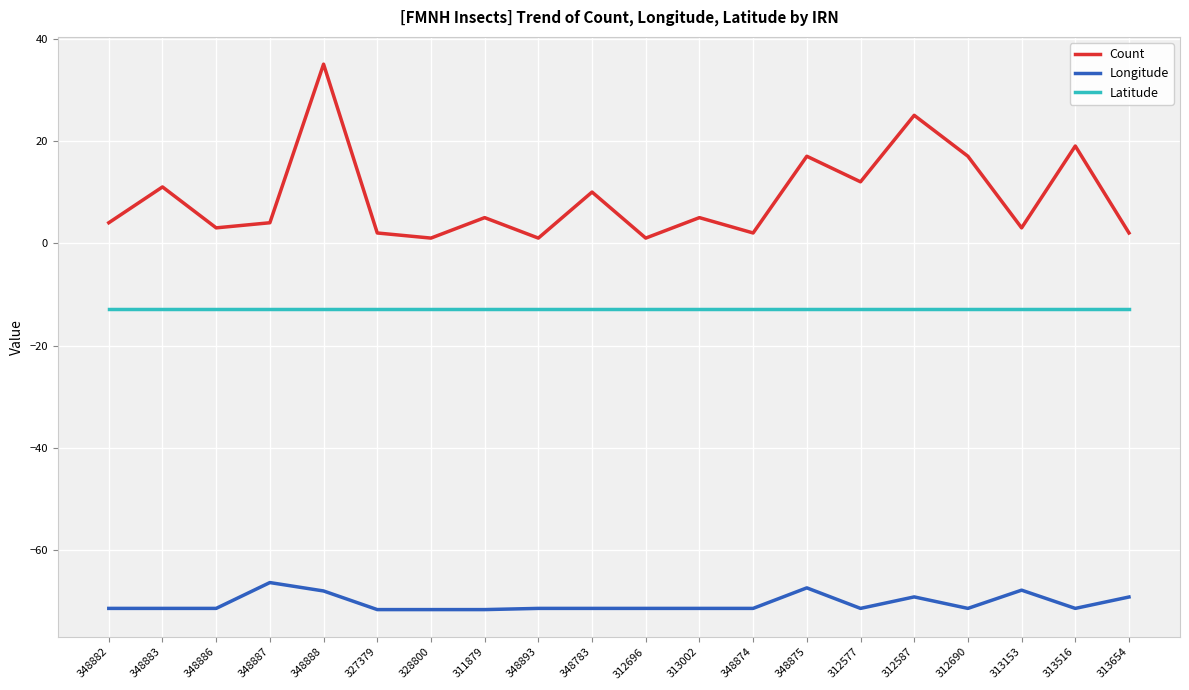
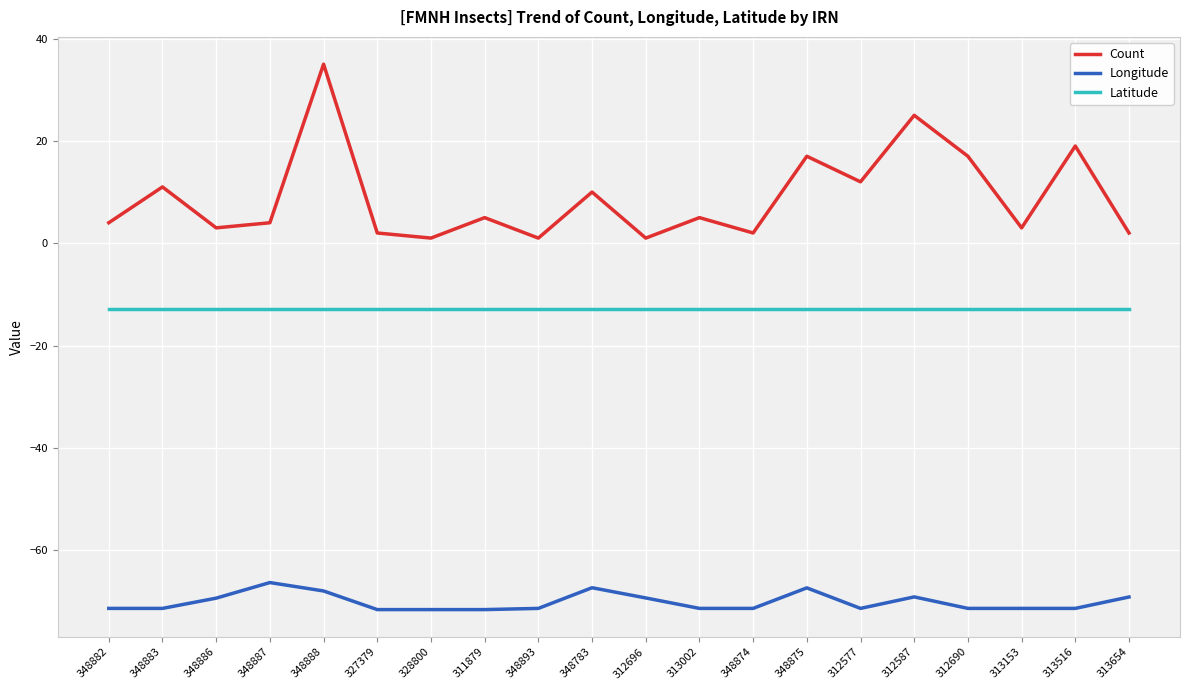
Longitude, 348886: -71 -> -69
Longitude, 348783: -71 -> -67
Longitude, 312696: -71 -> -69
Longitude, 313153: -68 -> -71
